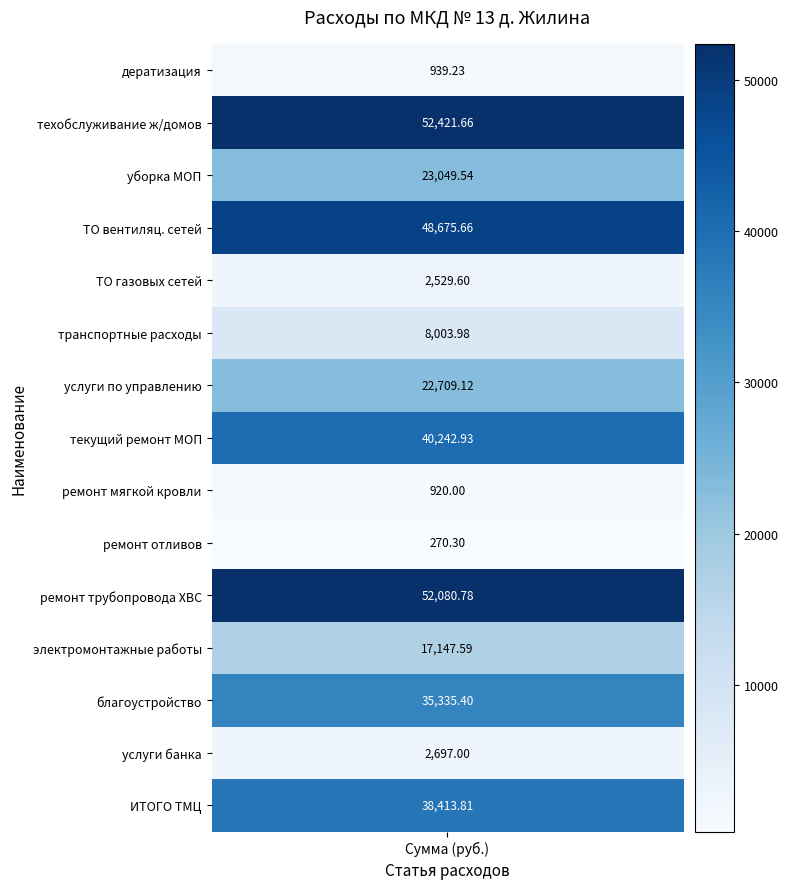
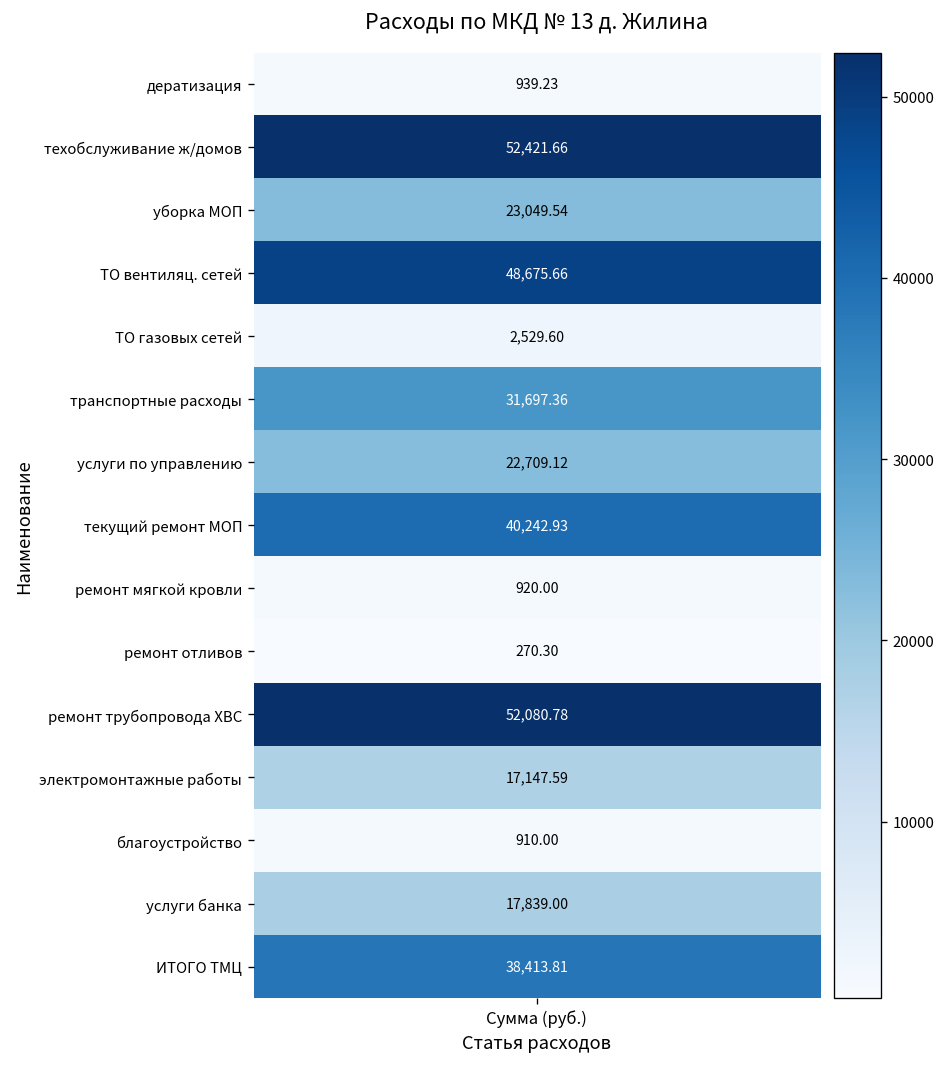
транспортные расходы, Сумма (руб.): 8,003.98 -> 31,697.36
благоустройство, Сумма (руб.): 35,335.40 -> 910.00
услуги банка, Сумма (руб.): 2,697.00 -> 17,839.00
